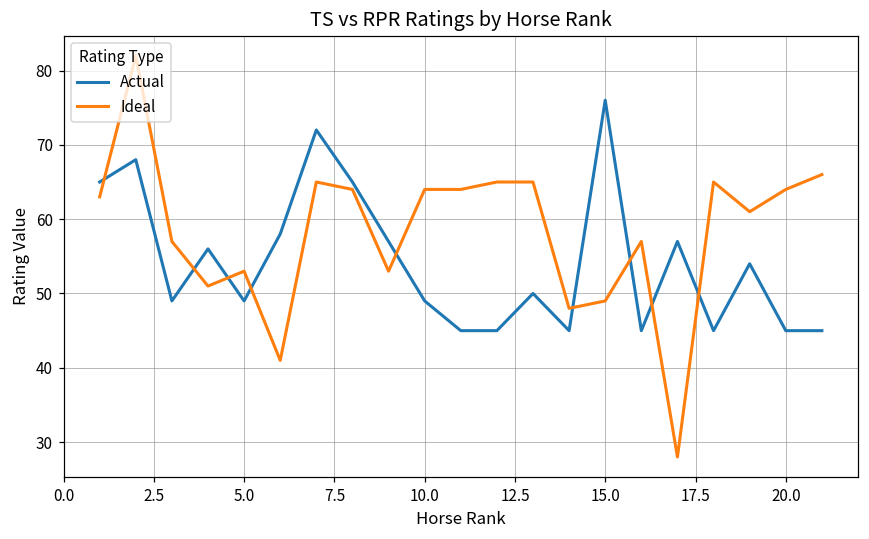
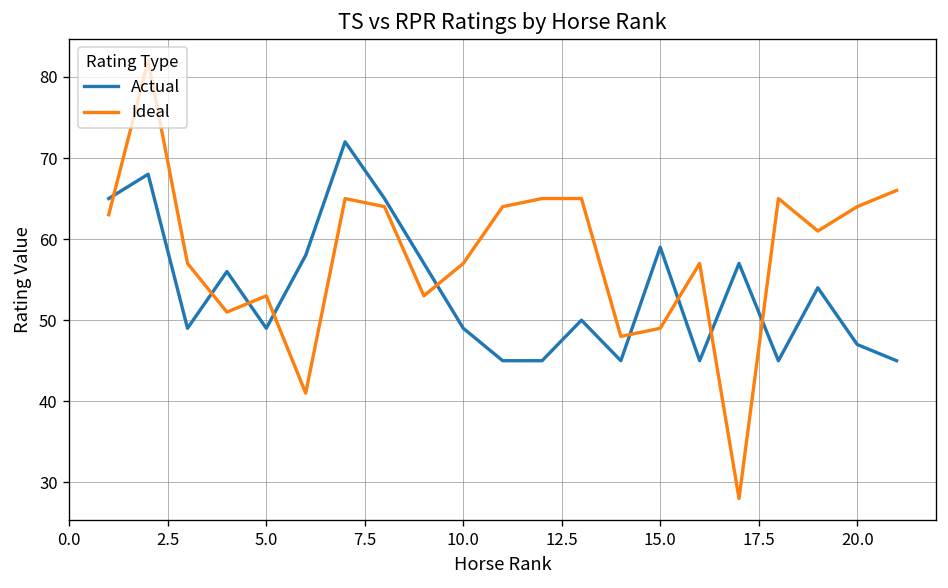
Ideal, 10.0: 64 -> 57
Actual, 15.0: 76 -> 59
Actual, 20.0: 45 -> 47
